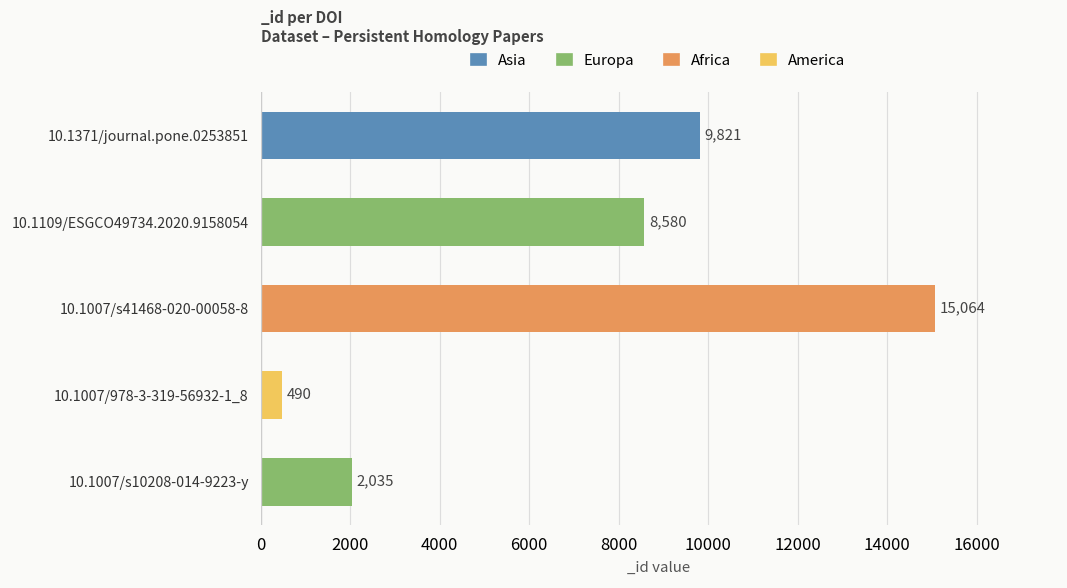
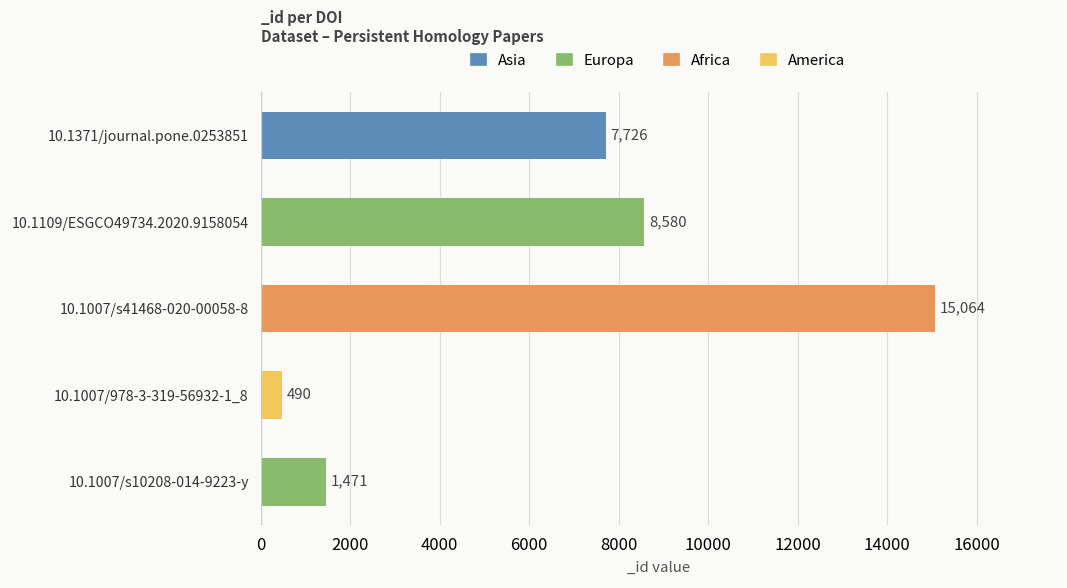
10.1371/journal.pone.0253851: 9,821 -> 7,726
10.1007/s10208-014-9223-y: 2,035 -> 1,471
